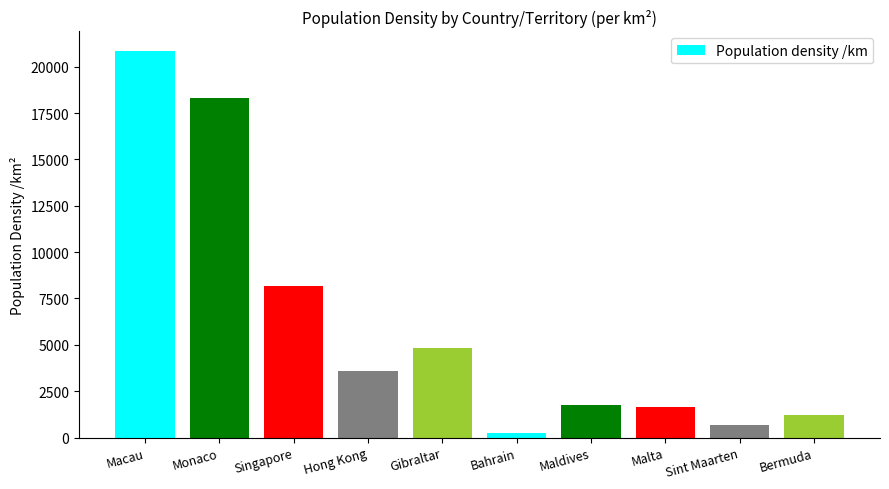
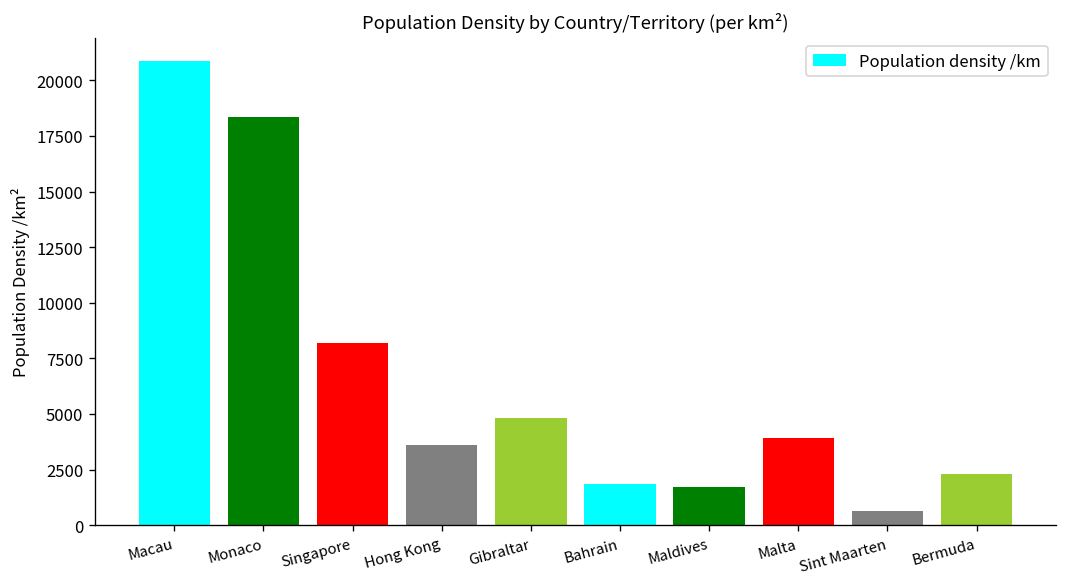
Bahrain: 200 -> 1900
Malta: 1700 -> 3900
Bermuda: 1200 -> 2300
